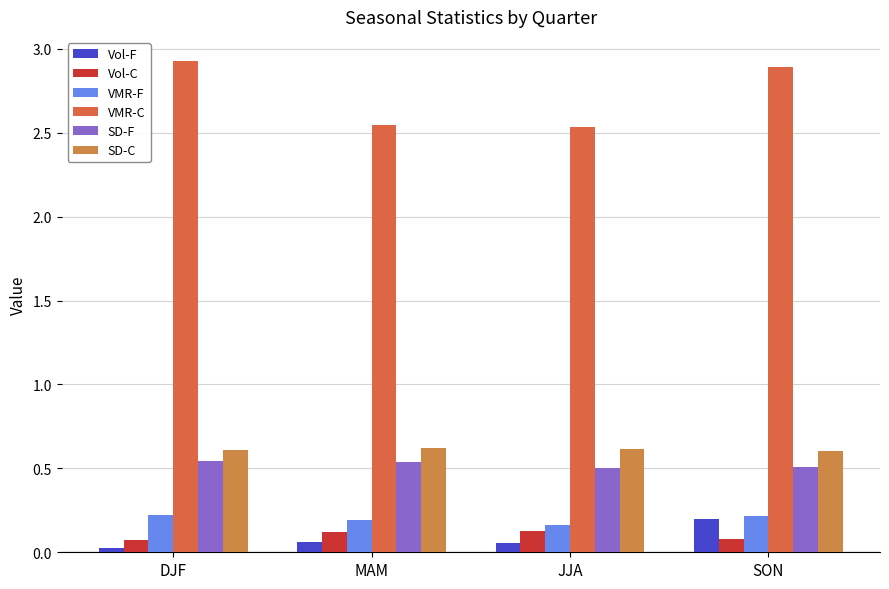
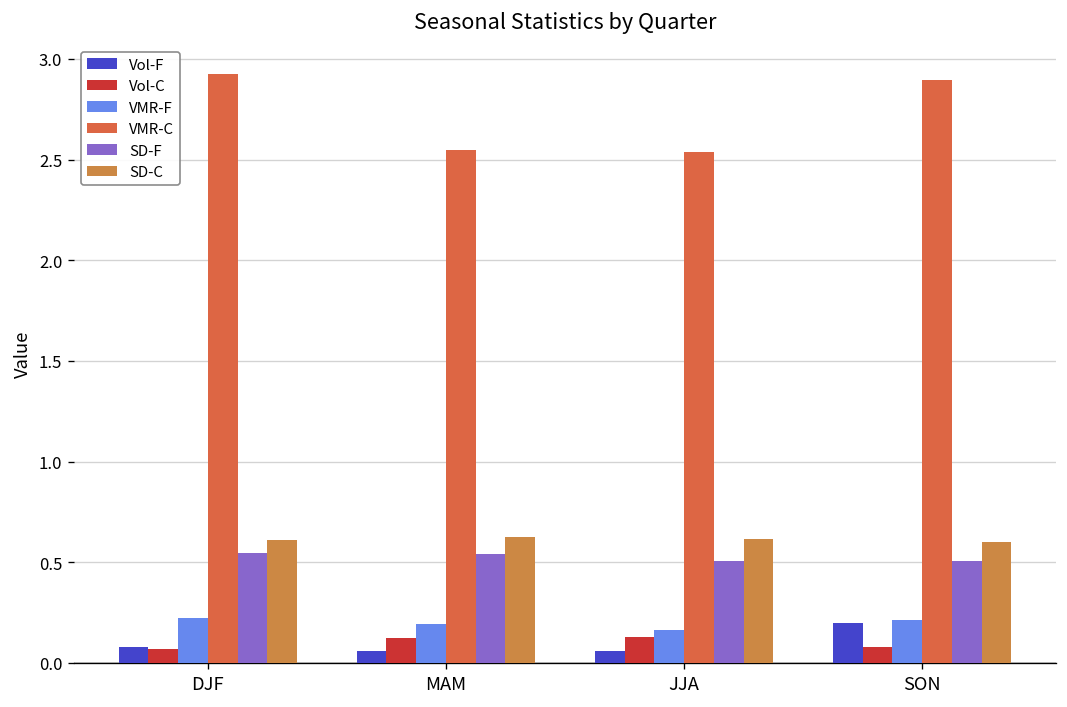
Vol-F, DJF: 0.03 -> 0.08
